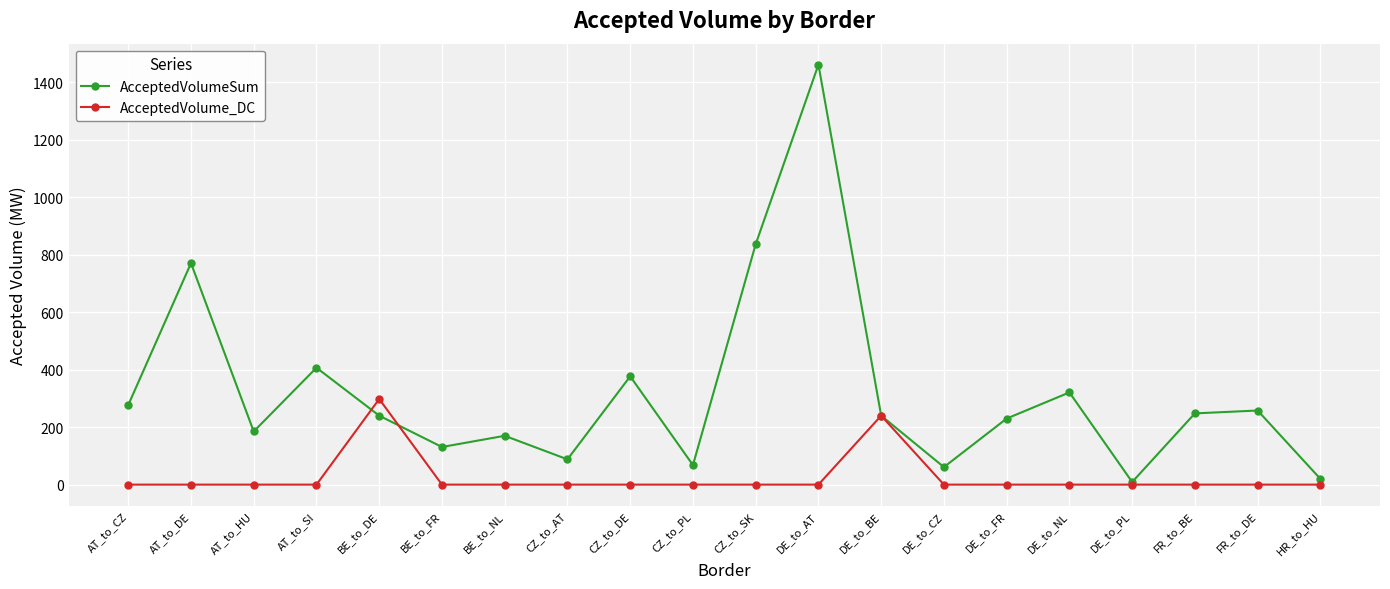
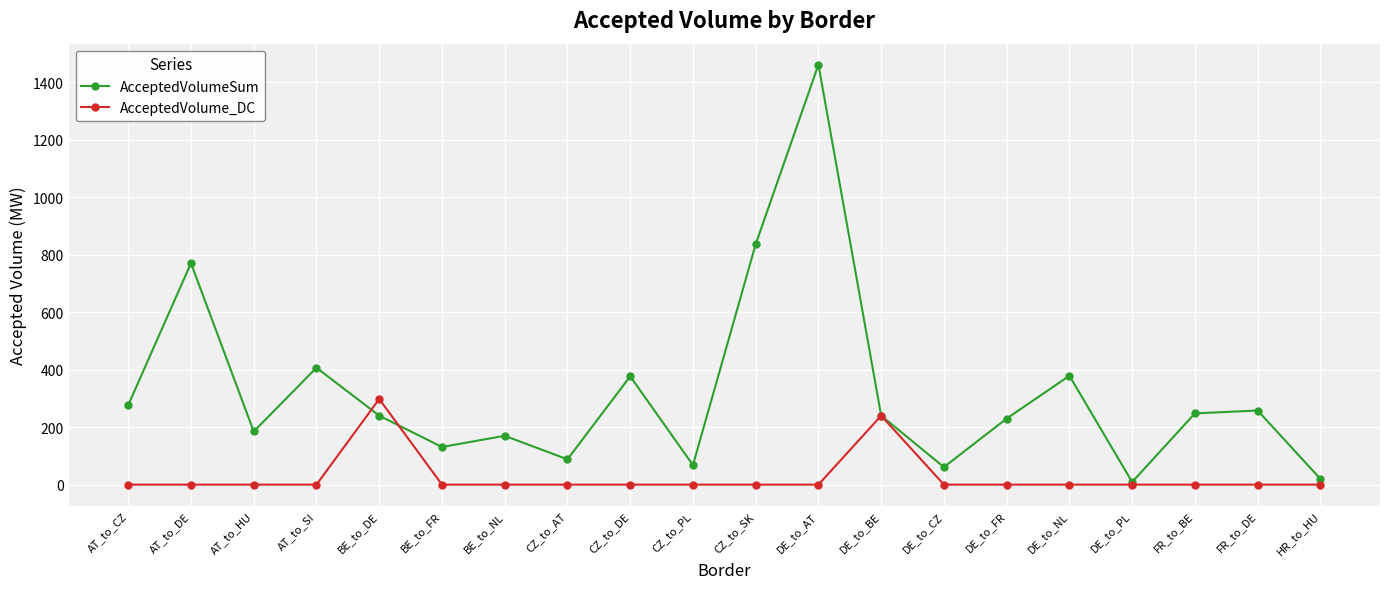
AcceptedVolumeSum, DE_to_NL: 320 -> 380
